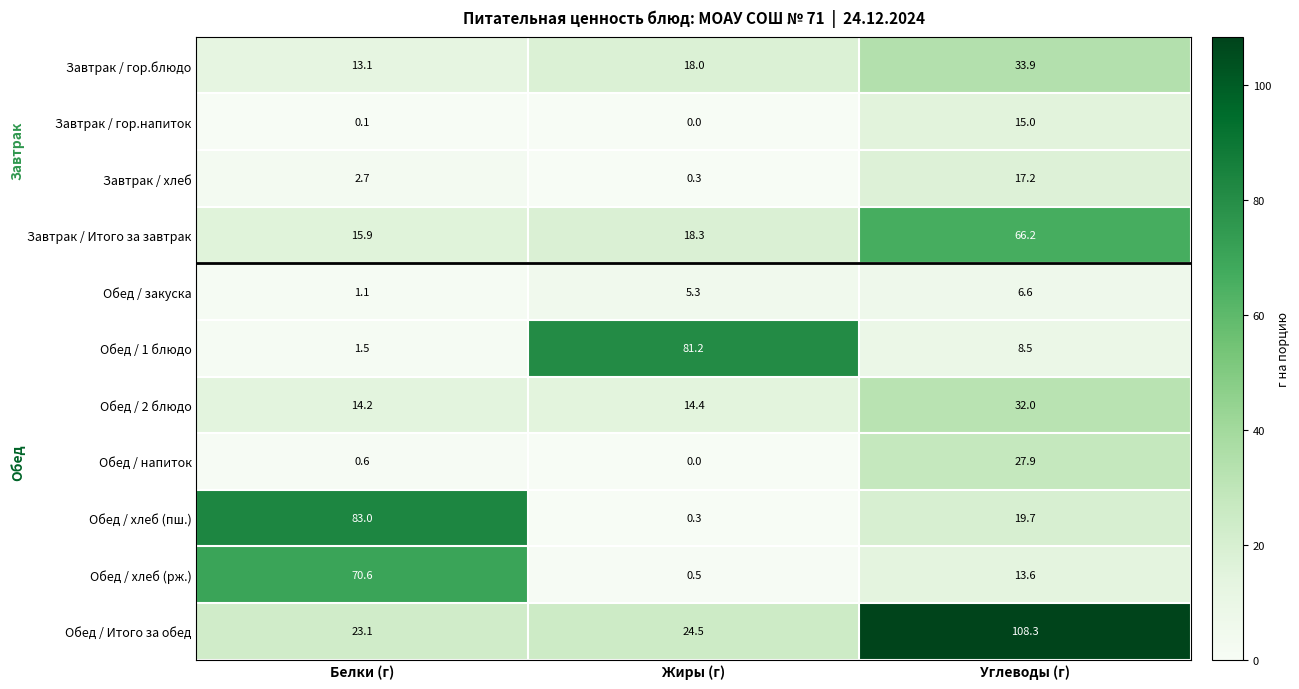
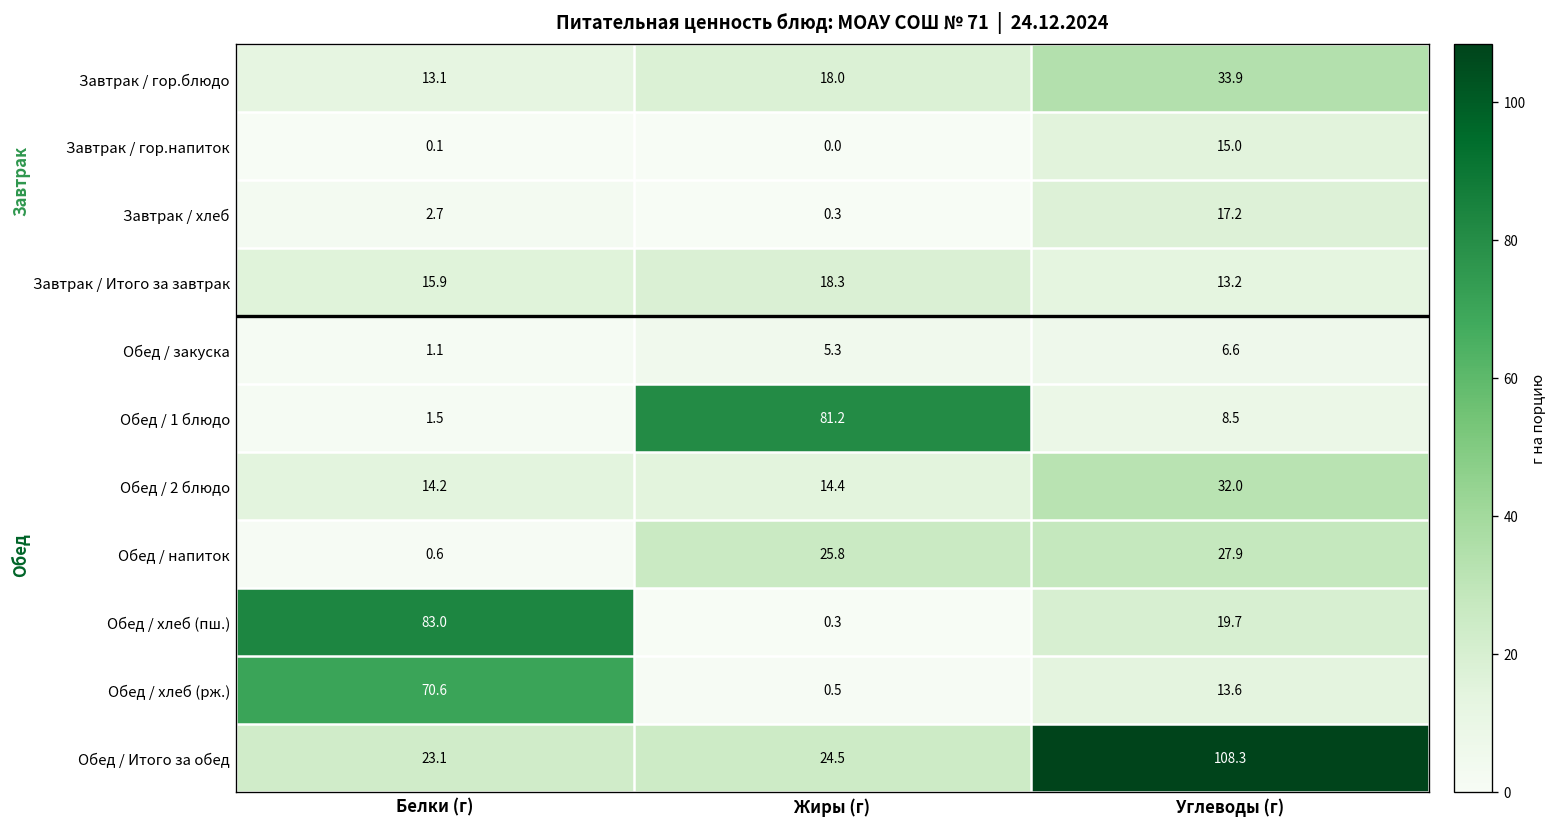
Завтрак / Итого за завтрак, Углеводы (г): 66.2 -> 13.2
Обед / напиток, Жиры (г): 0.0 -> 25.8
